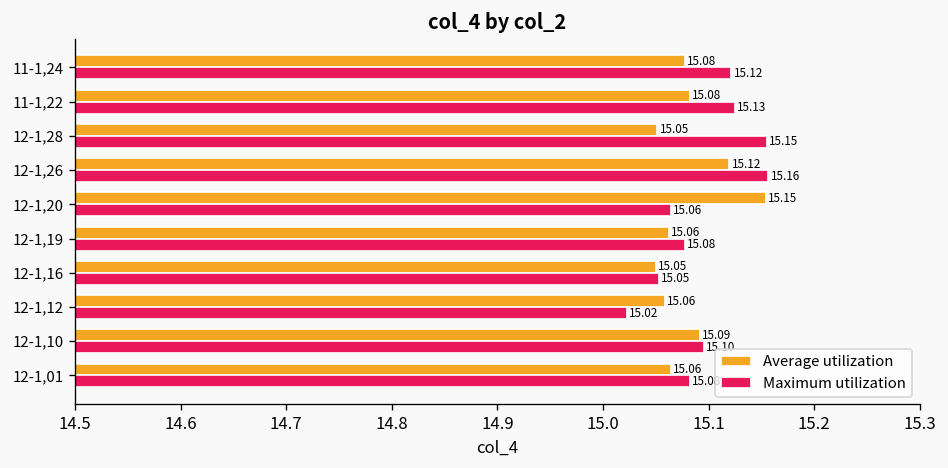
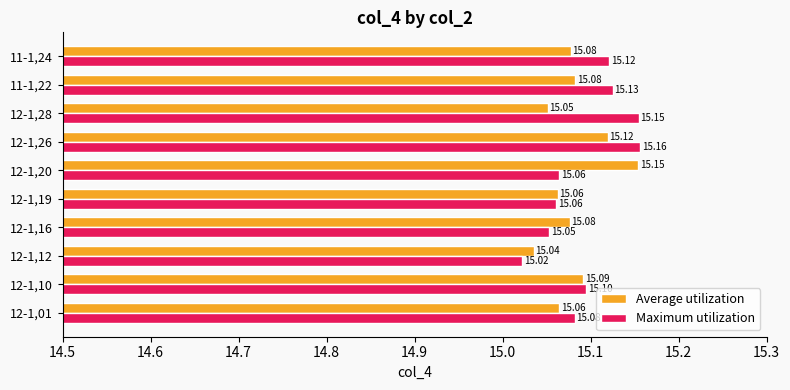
Maximum utilization, 12-1,19: 15.08 -> 15.06
Average utilization, 12-1,16: 15.05 -> 15.08
Average utilization, 12-1,12: 15.06 -> 15.04
